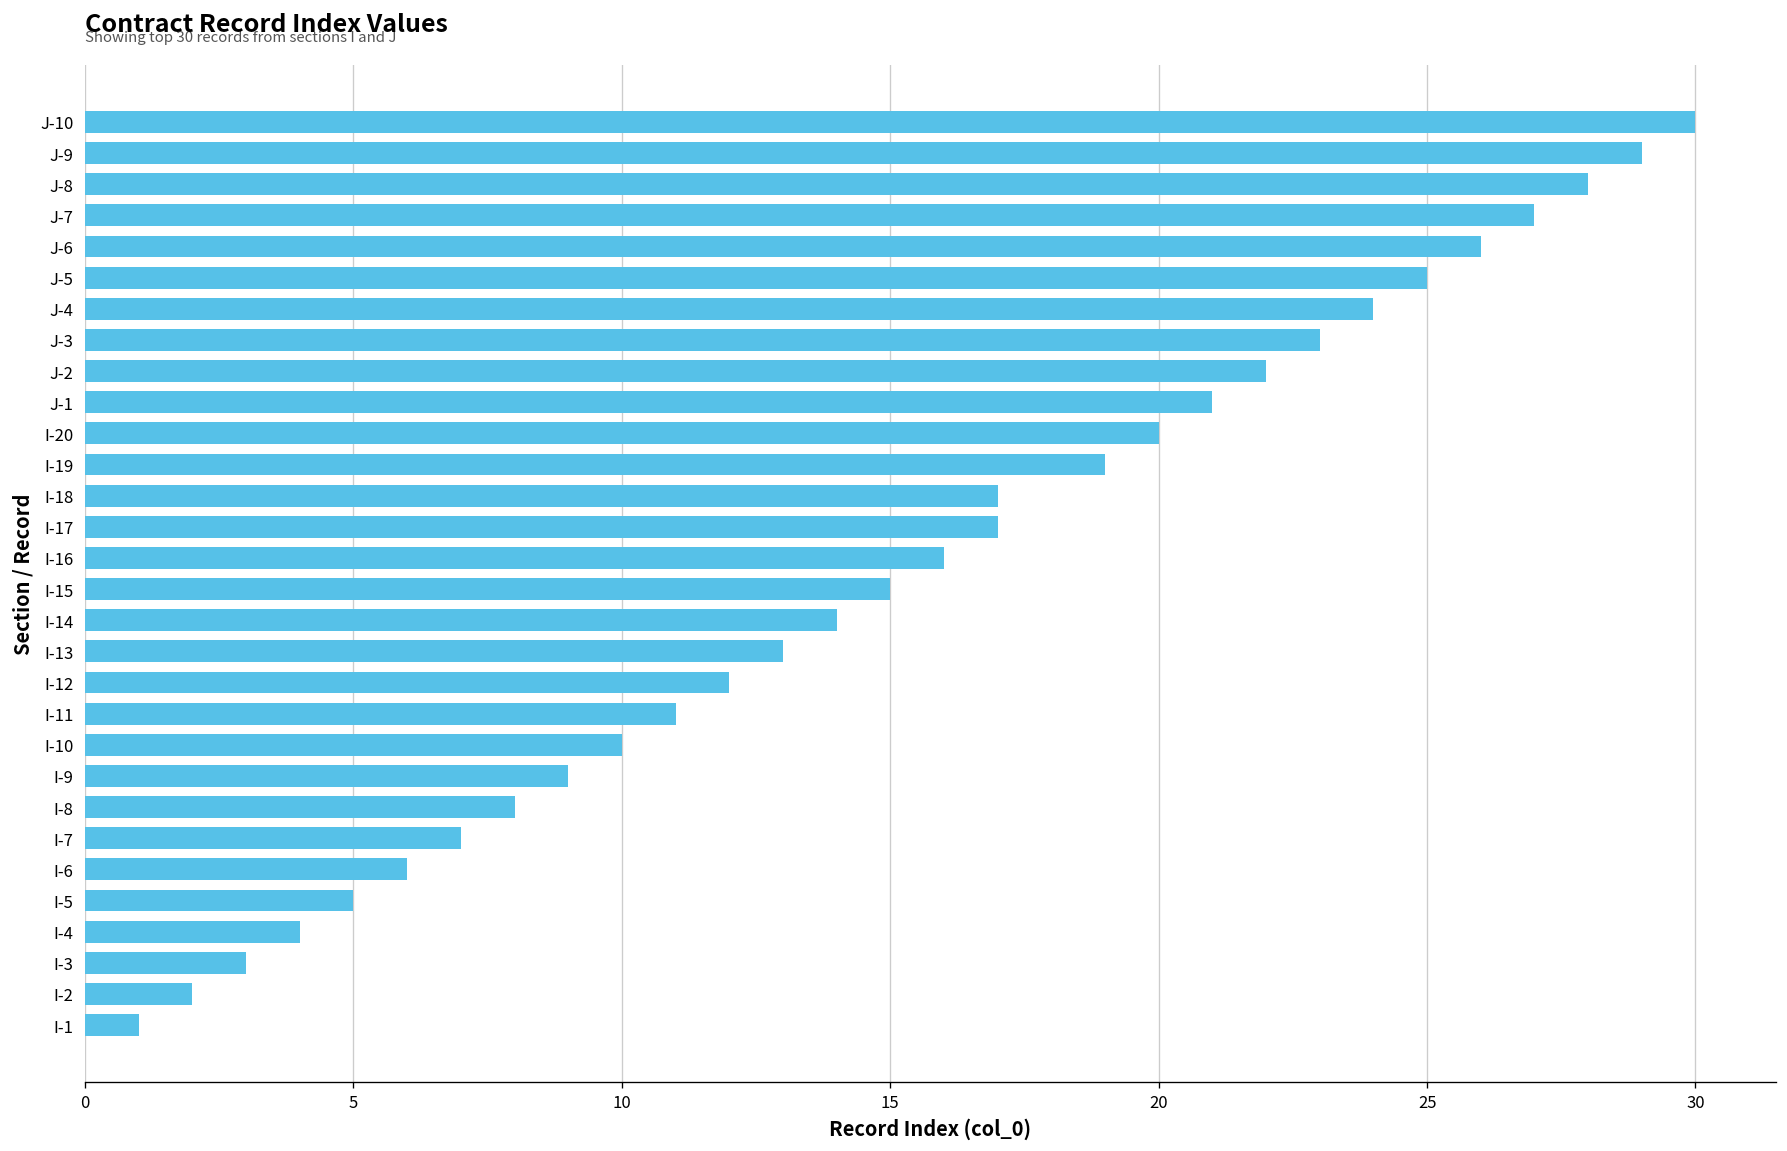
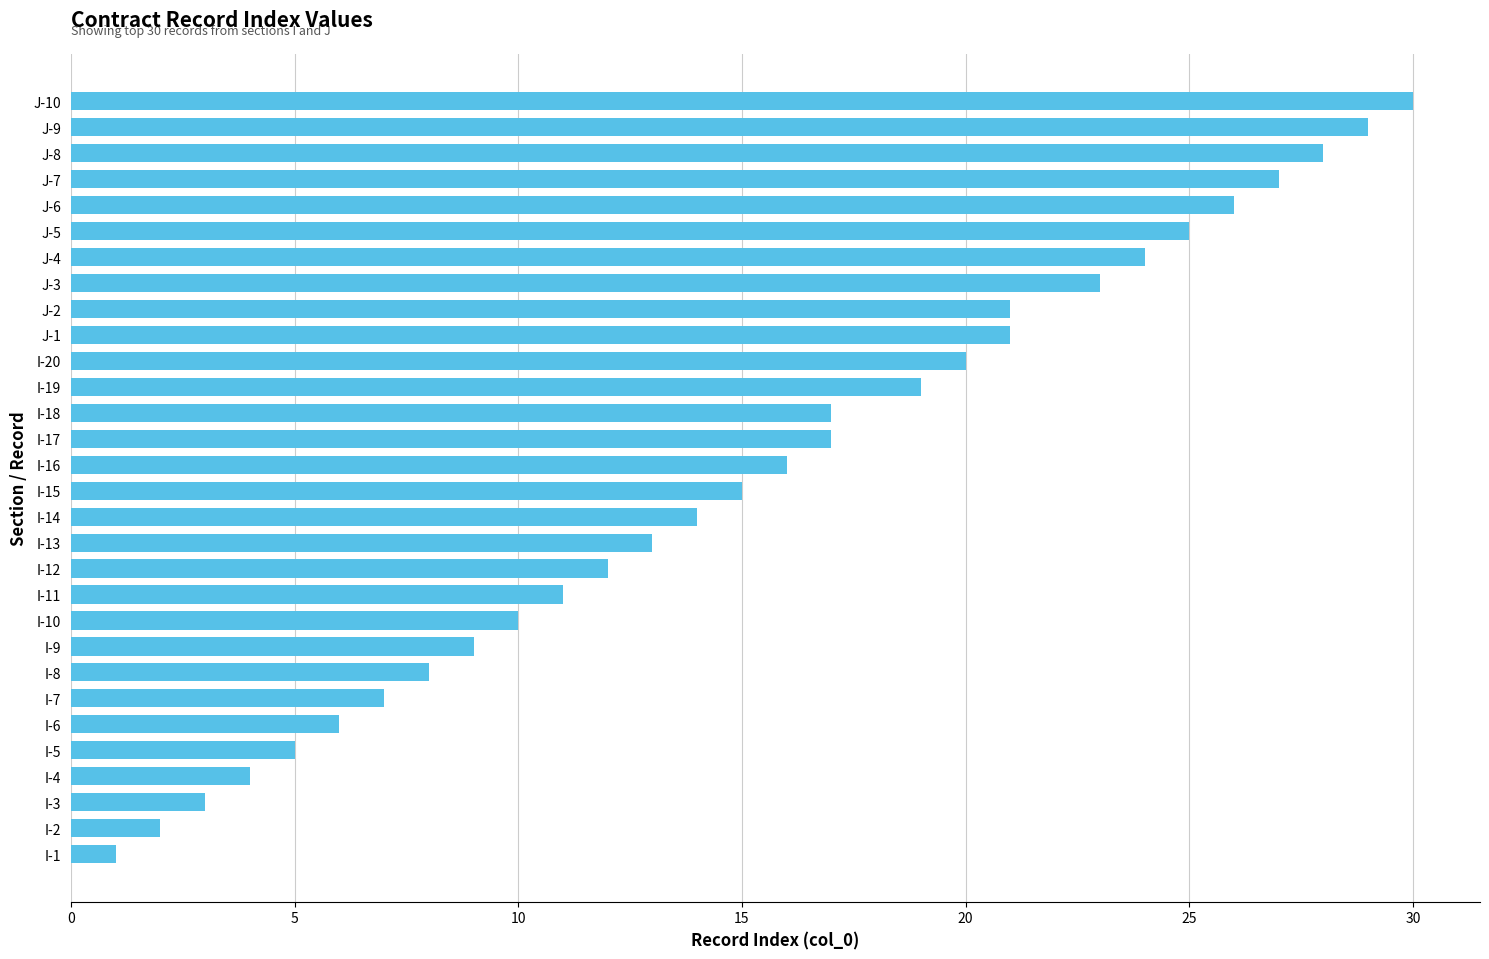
J-2: 22 -> 21
